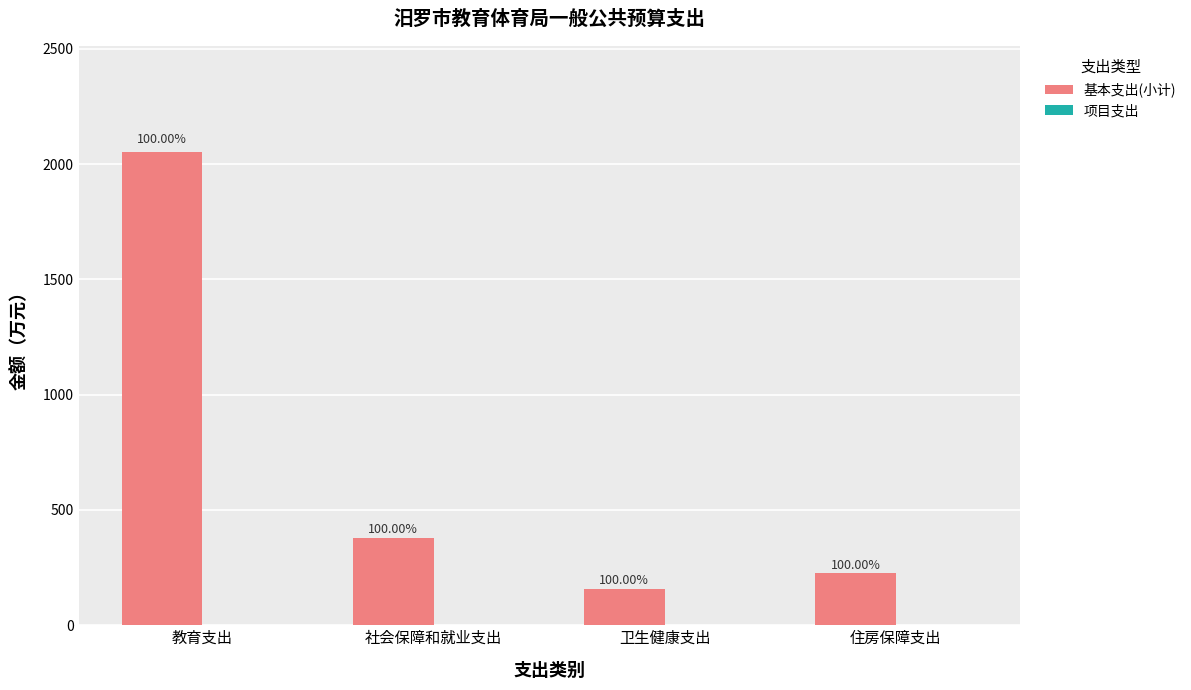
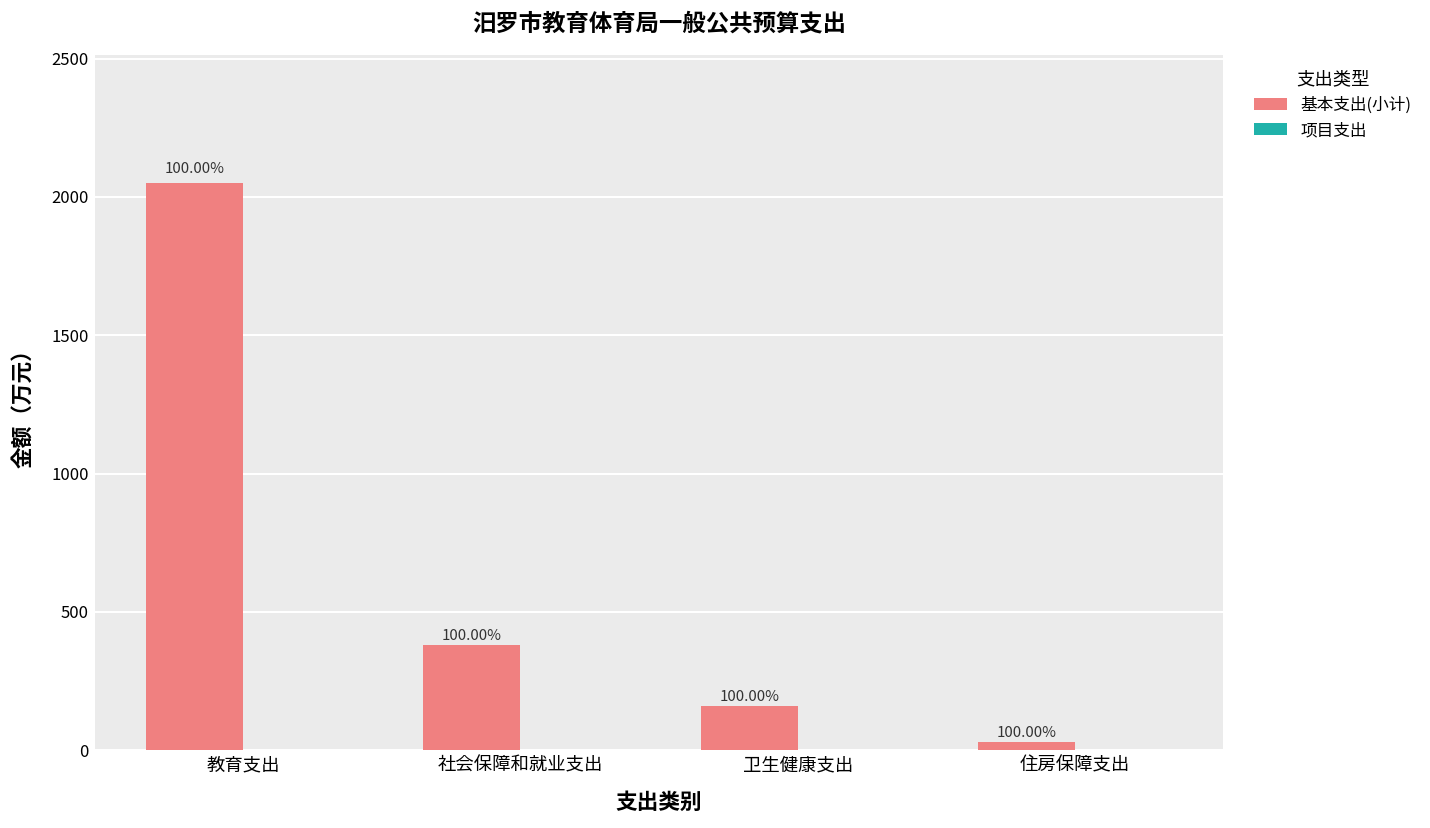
基本支出(小计), 住房保障支出: 220 -> 30
